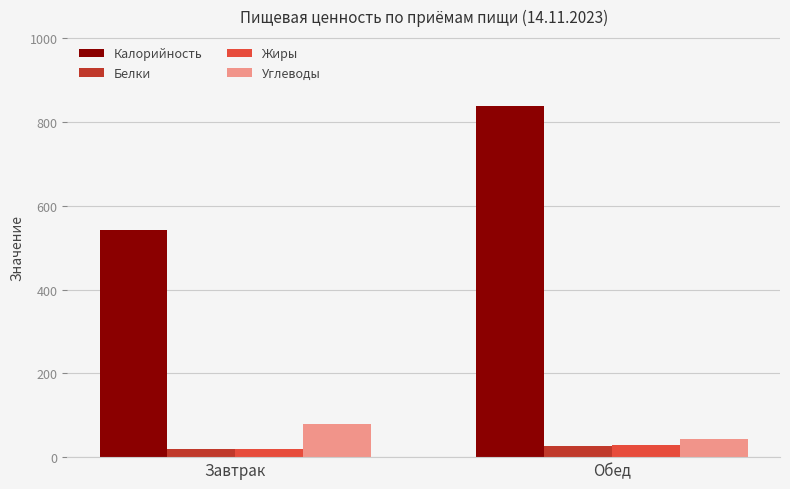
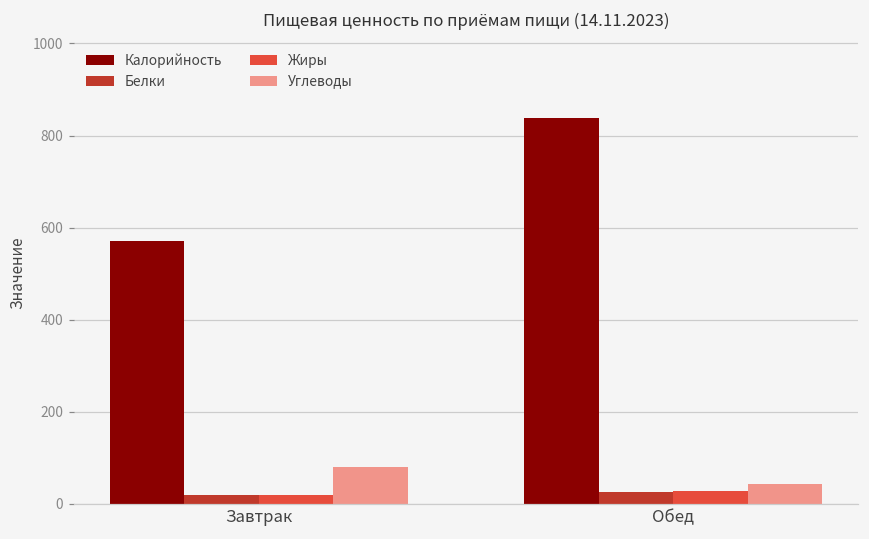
Калорийность, Завтрак: 540 -> 570
